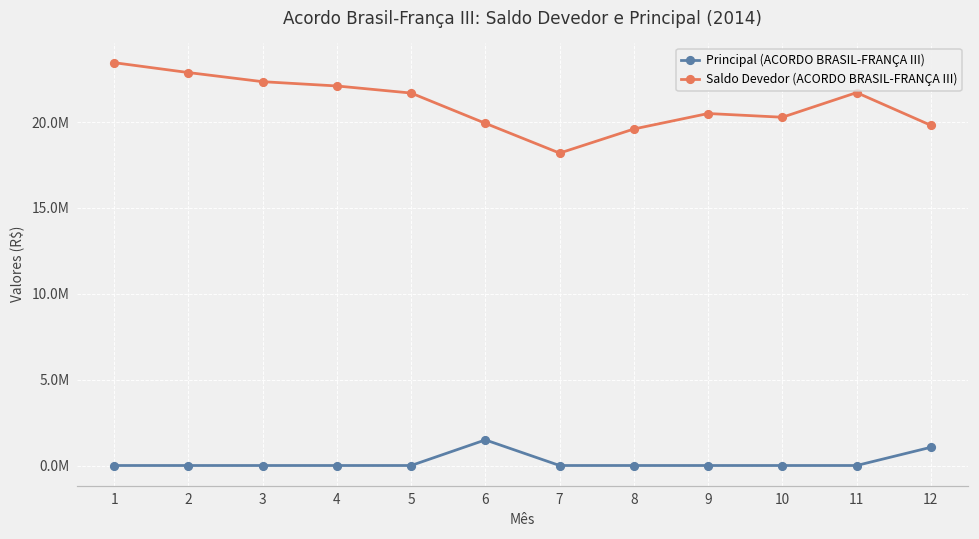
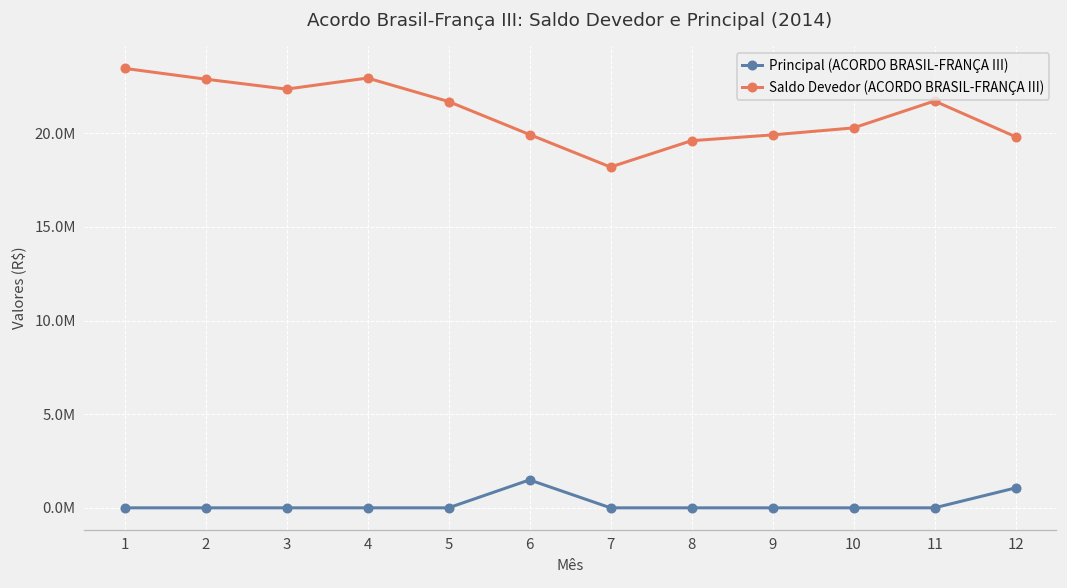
Saldo Devedor (ACORDO BRASIL-FRANÇA III), 4: 22100000 -> 22900000
Saldo Devedor (ACORDO BRASIL-FRANÇA III), 9: 20500000 -> 19900000
